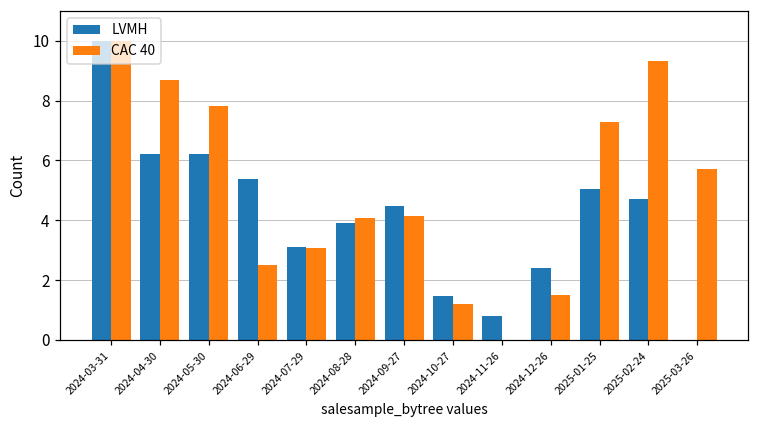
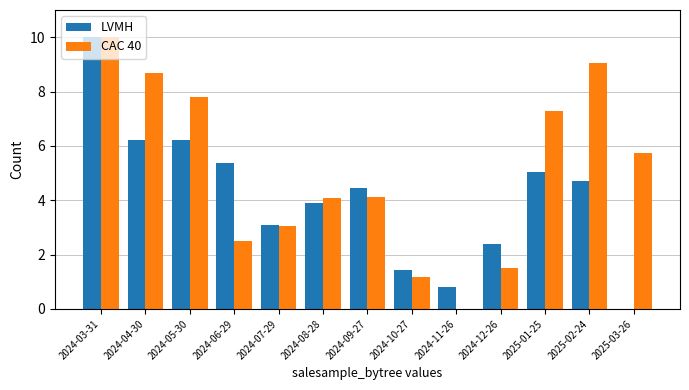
CAC 40, 2025-02-24: 9.3 -> 9.0
